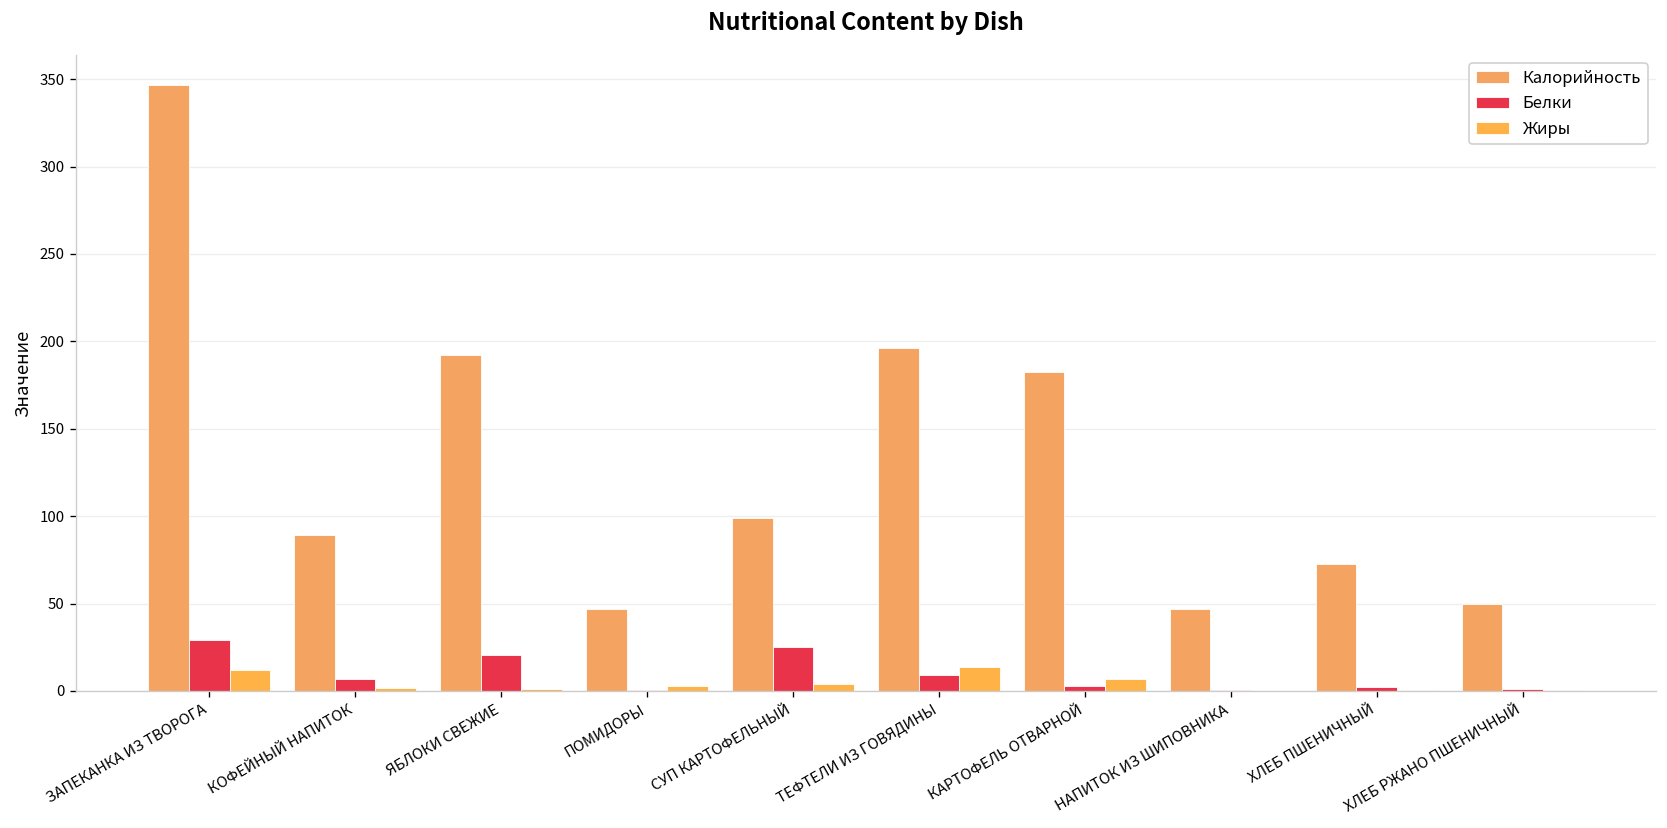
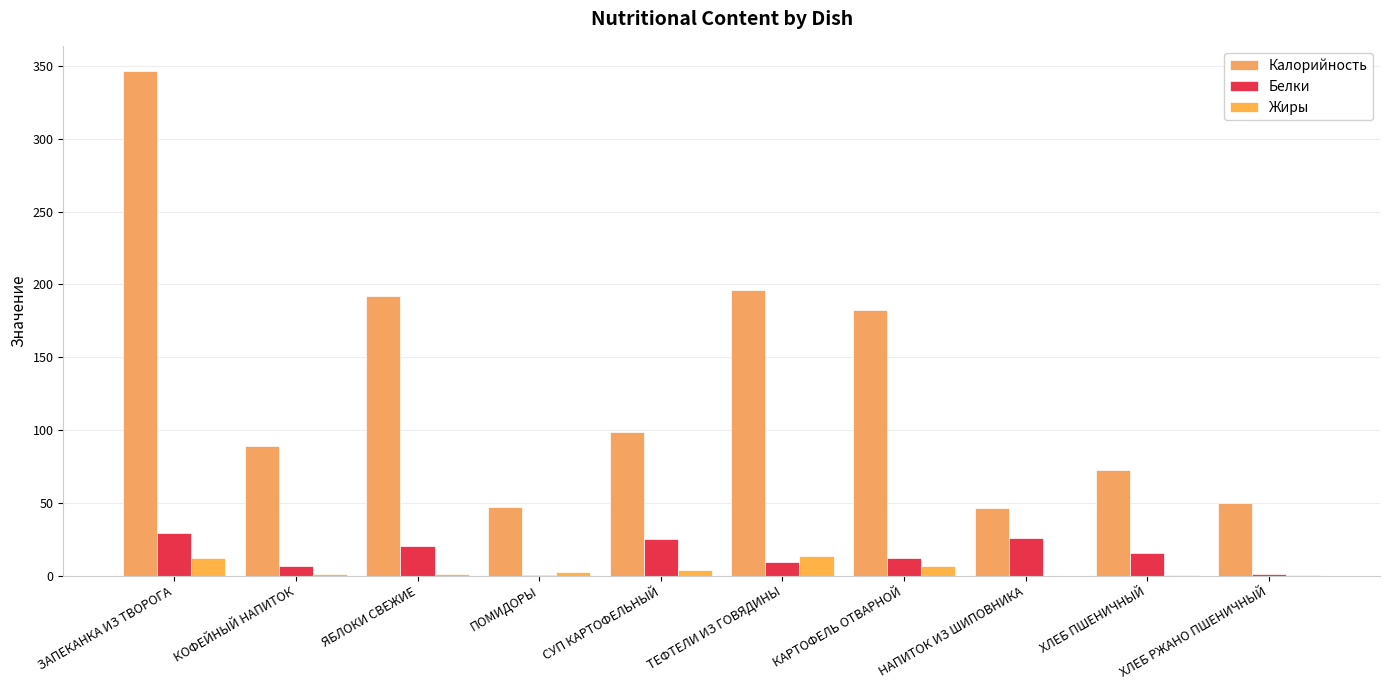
Белки, КАРТОФЕЛЬ ОТВАРНОЙ: 3 -> 12
Белки, НАПИТОК ИЗ ШИПОВНИКА: 1 -> 26
Белки, ХЛЕБ ПШЕНИЧНЫЙ: 2 -> 16
